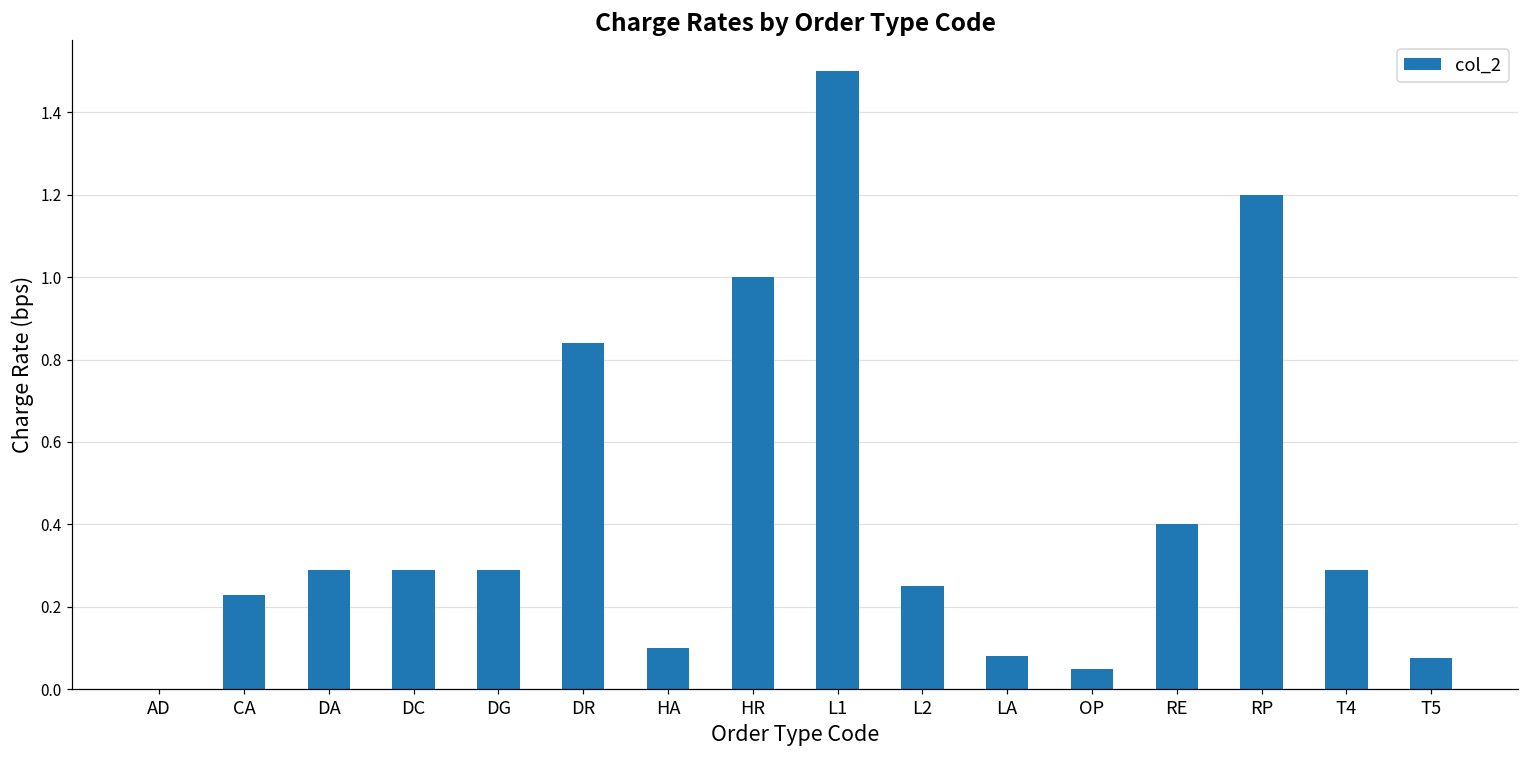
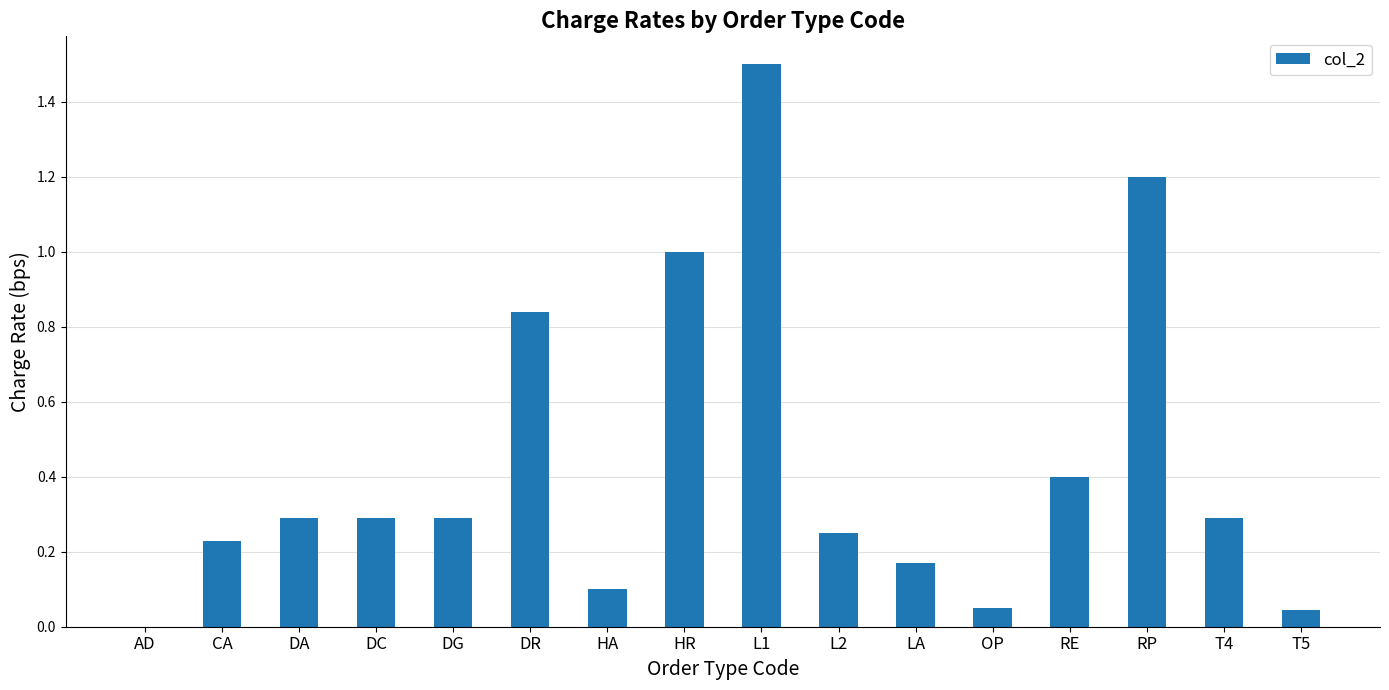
LA: 0.08 -> 0.17
T5: 0.08 -> 0.04
